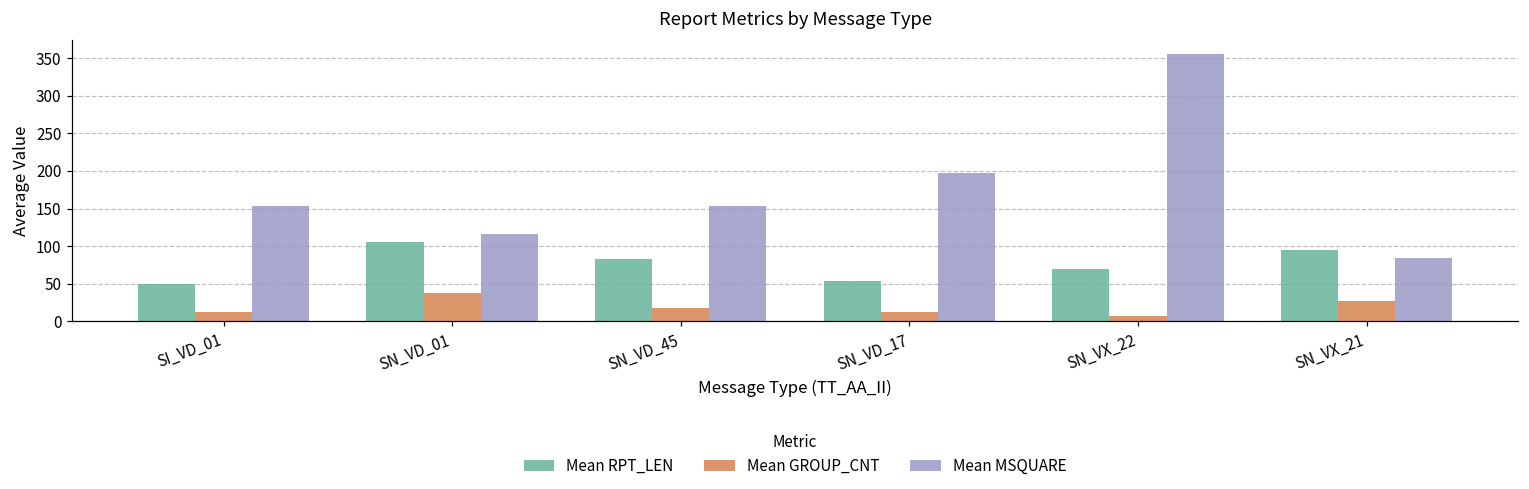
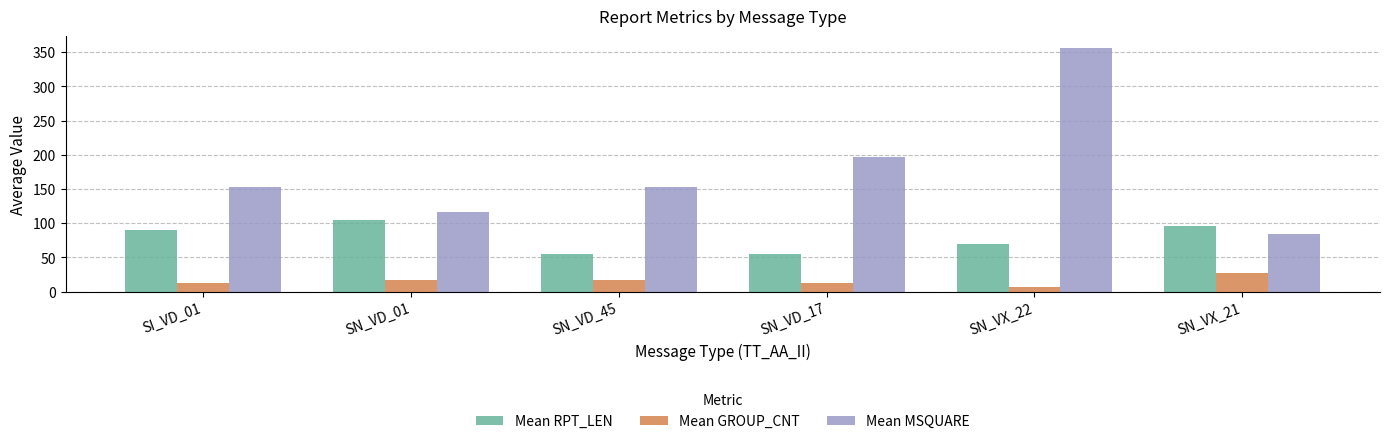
Mean RPT_LEN, SI_VD_01: 50 -> 90
Mean GROUP_CNT, SN_VD_01: 40 -> 20
Mean RPT_LEN, SN_VD_45: 80 -> 50
